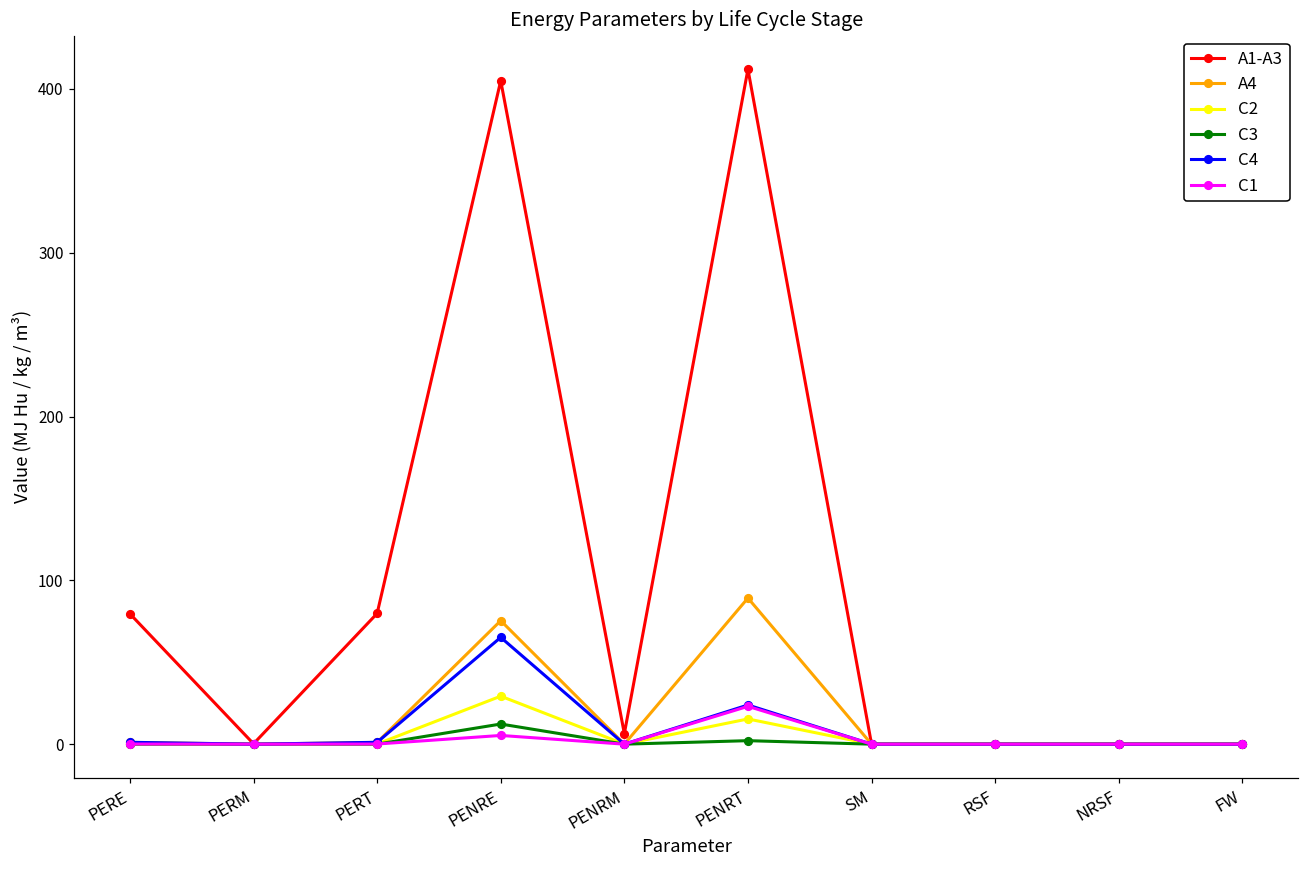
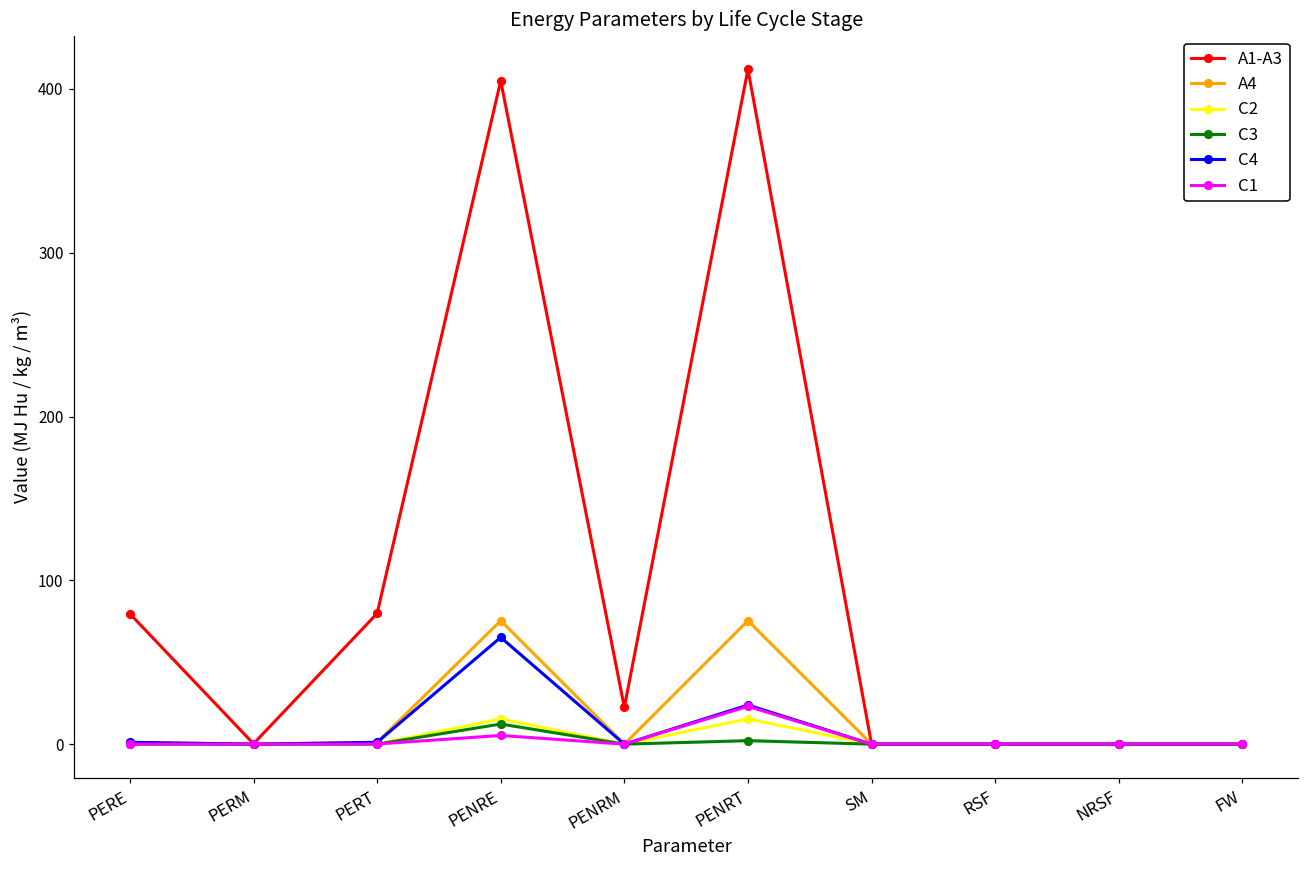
C2, PENRE: 29 -> 15
A1-A3, PENRM: 6 -> 23
A4, PENRT: 89 -> 75
